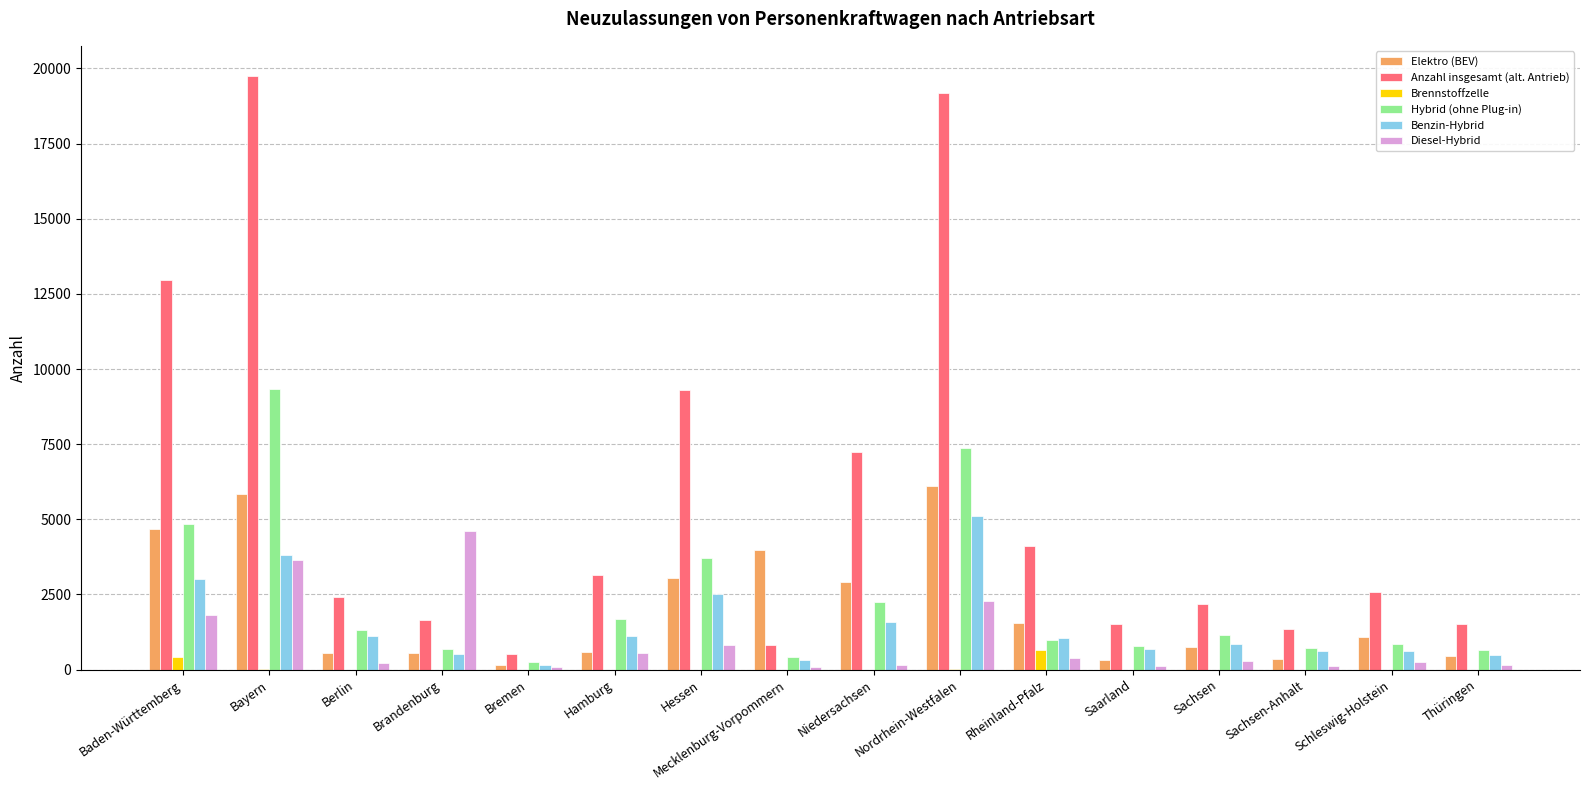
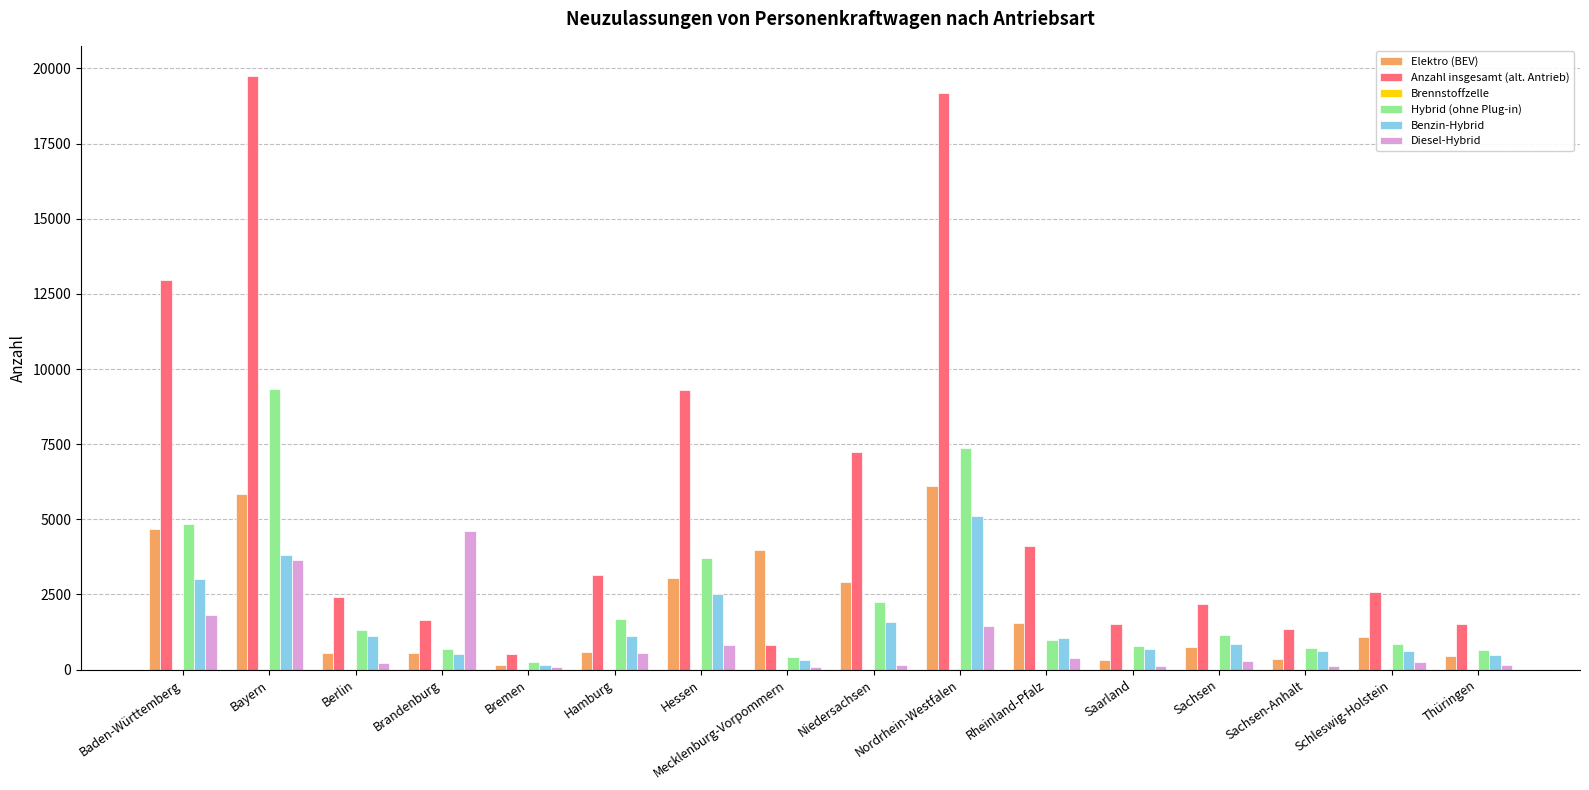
Brennstoffzelle, Baden-Württemberg: 400 -> 0
Diesel-Hybrid, Nordrhein-Westfalen: 2300 -> 1400
Brennstoffzelle, Rheinland-Pfalz: 700 -> 0
